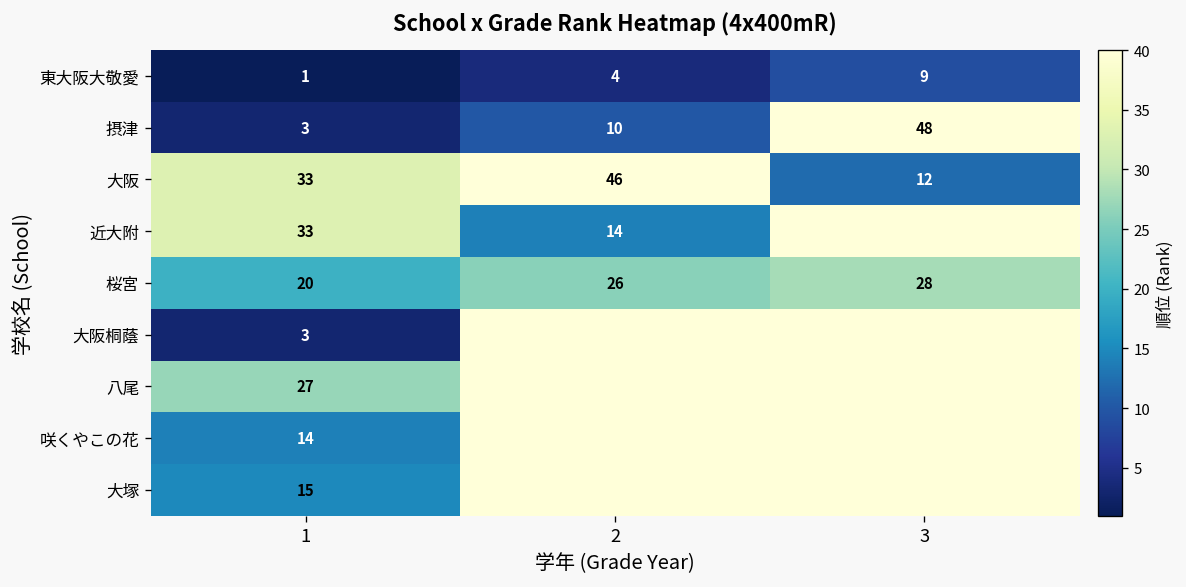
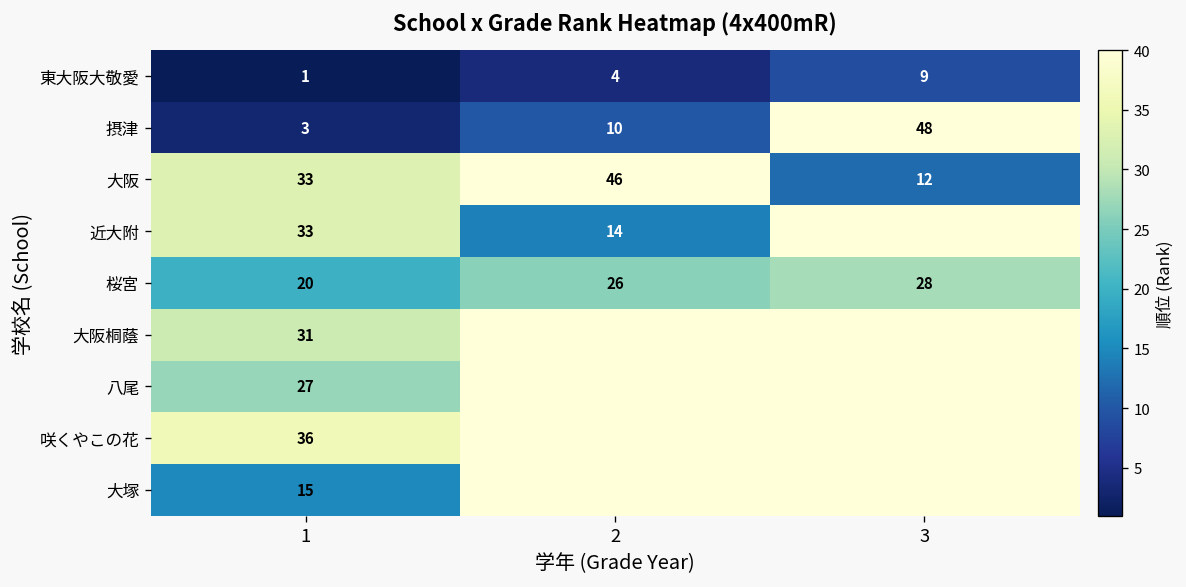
大阪桐蔭, 1: 3 -> 31
咲くやこの花, 1: 14 -> 36
